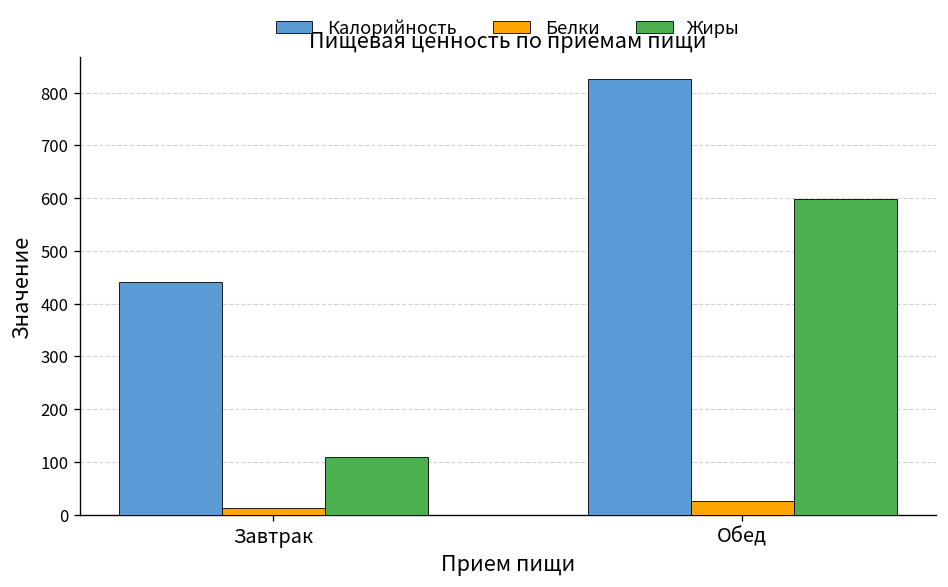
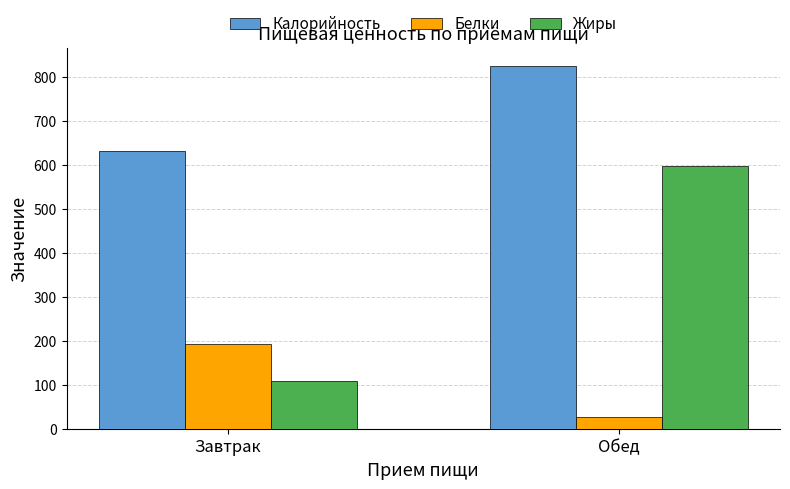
Калорийность, Завтрак: 440 -> 630
Белки, Завтрак: 10 -> 190
